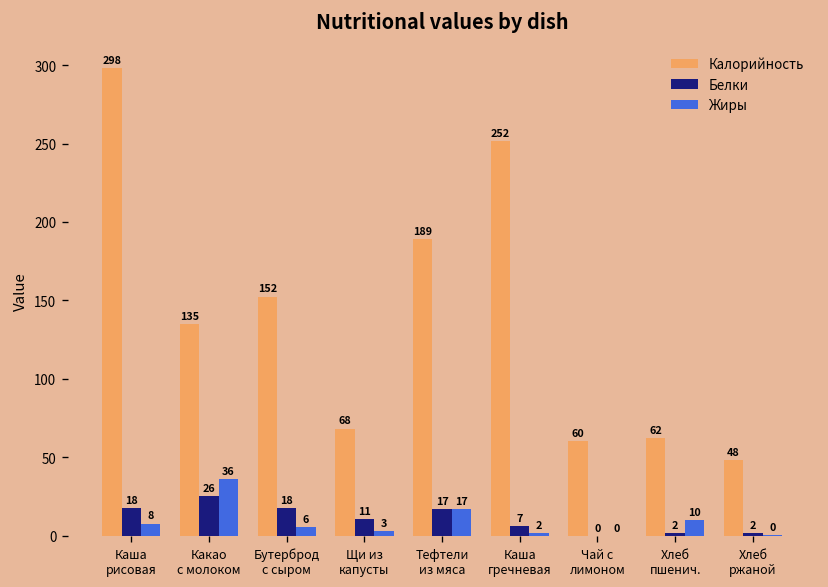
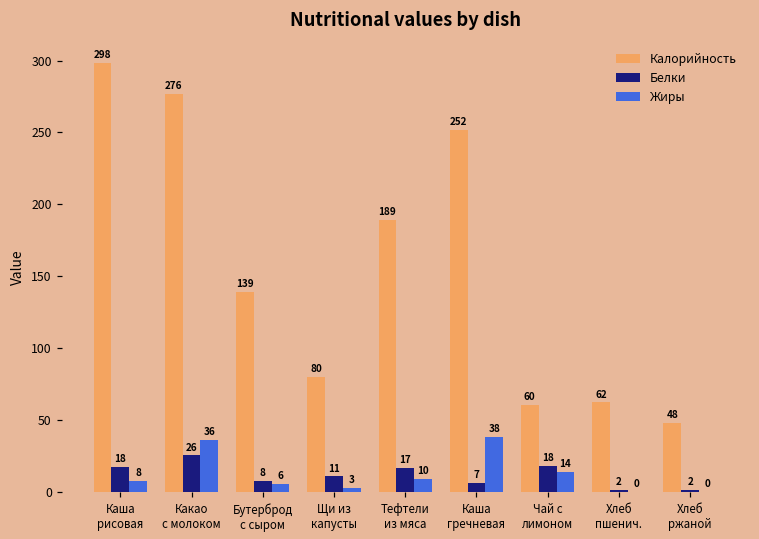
Калорийность, Какао с молоком: 135 -> 276
Калорийность, Бутерброд с сыром: 152 -> 139
Белки, Бутерброд с сыром: 18 -> 8
Калорийность, Щи из капусты: 68 -> 80
Жиры, Тефтели из мяса: 17 -> 10
Жиры, Каша гречневая: 2 -> 38
Белки, Чай с лимоном: 0 -> 18
Жиры, Чай с лимоном: 0 -> 14
Жиры, Хлеб пшенич.: 10 -> 0
